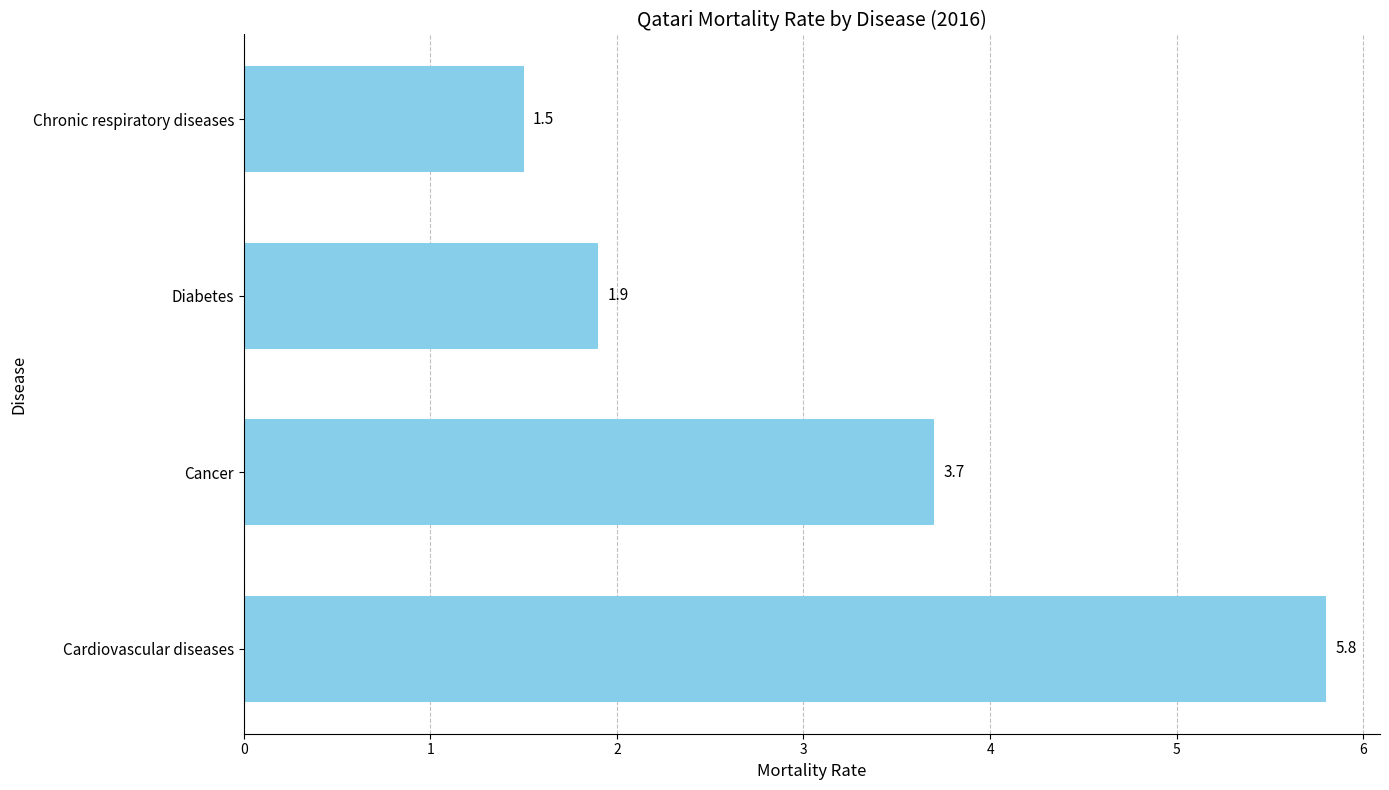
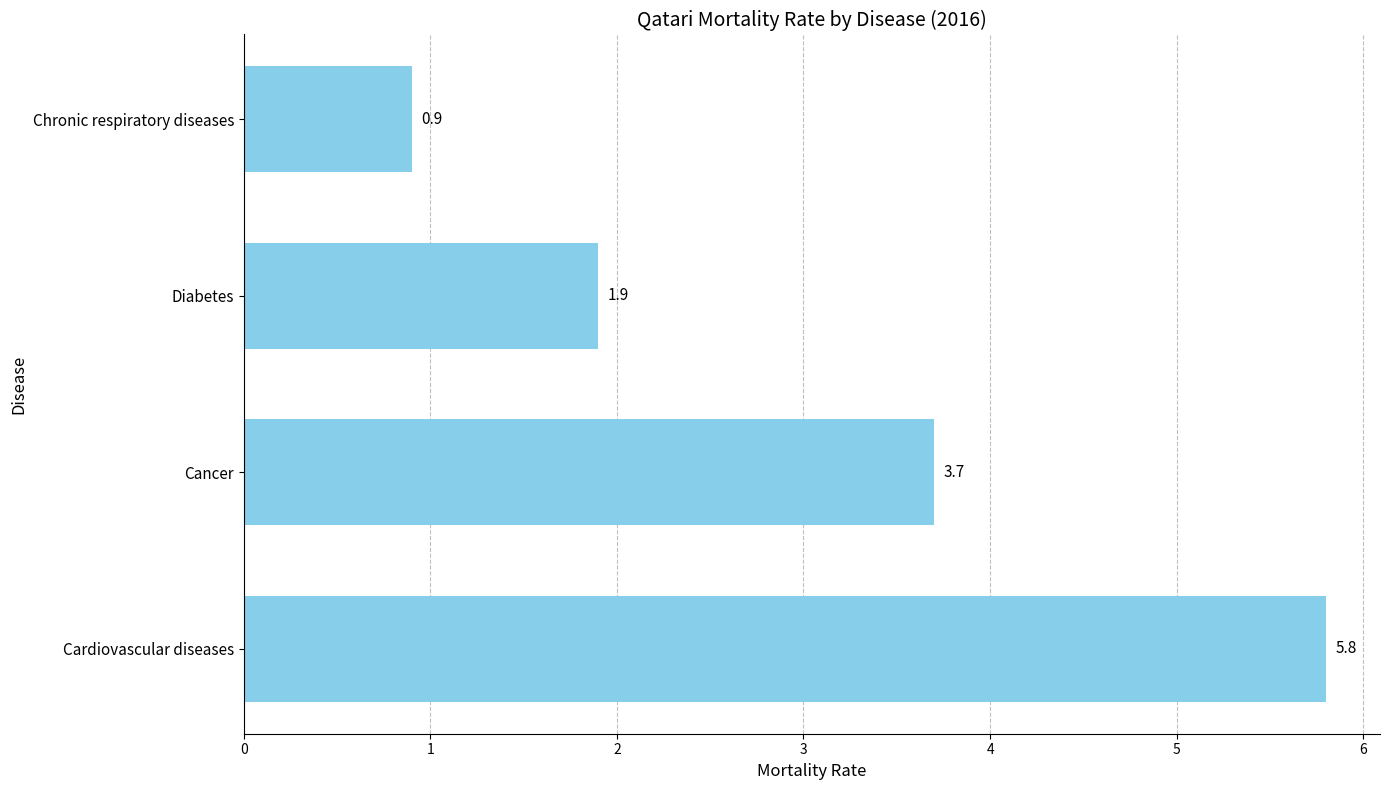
Chronic respiratory diseases: 1.5 -> 0.9
